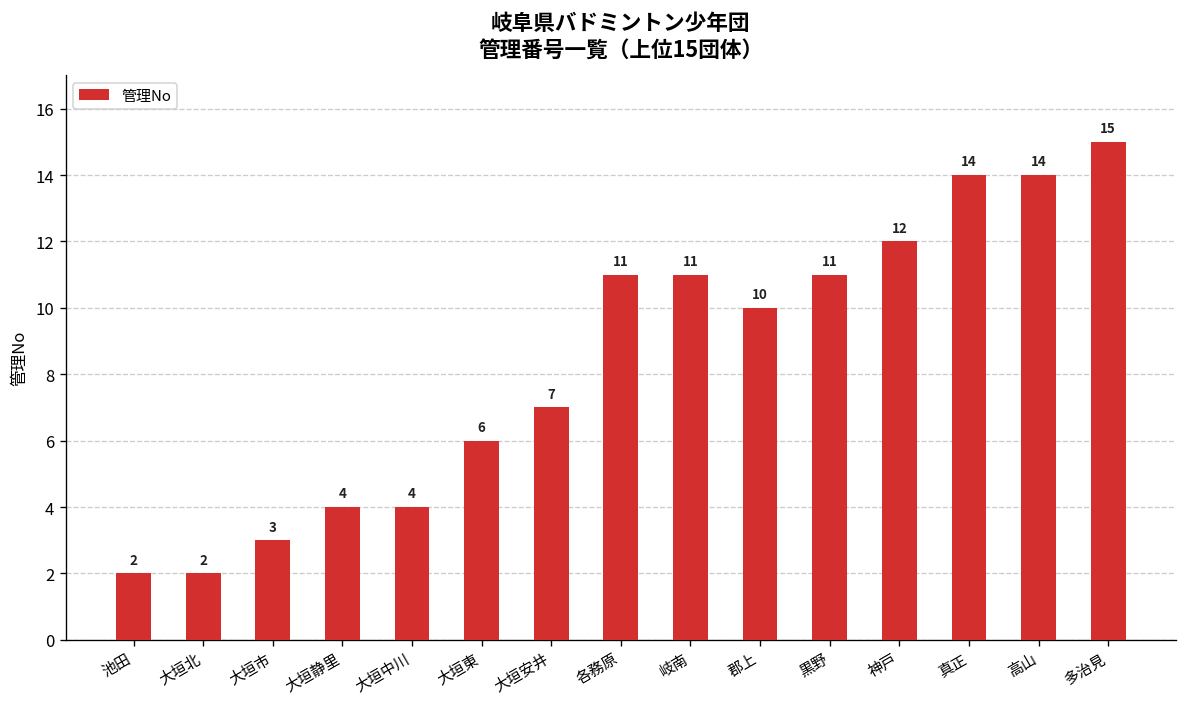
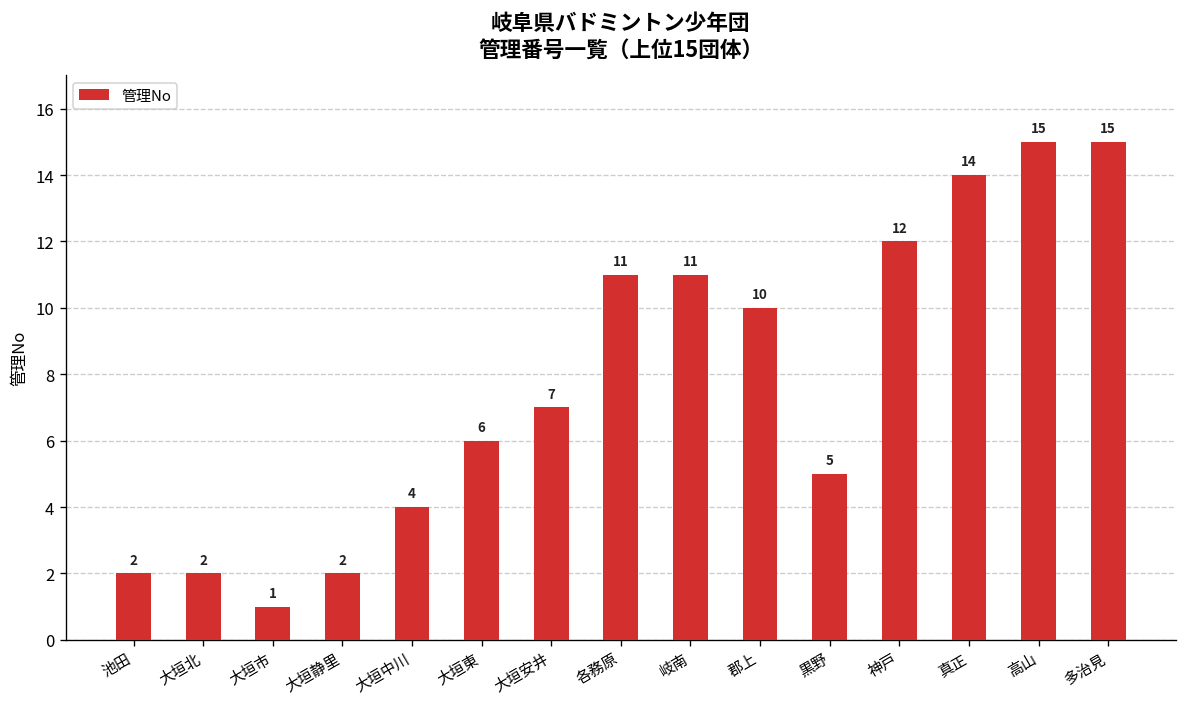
大垣市: 3 -> 1
大垣静里: 4 -> 2
黒野: 11 -> 5
高山: 14 -> 15
